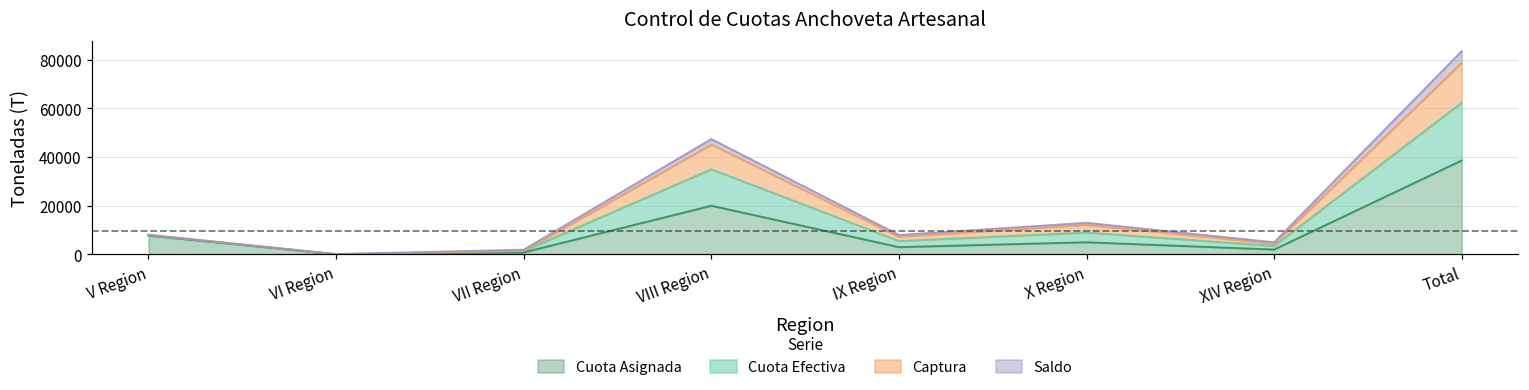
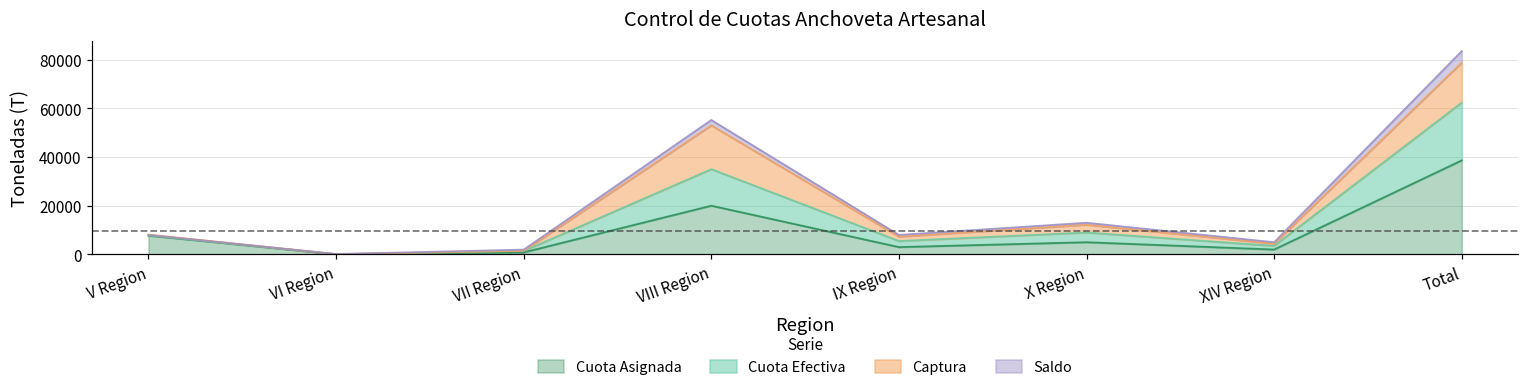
Captura, VIII Region: 10000 -> 18000
